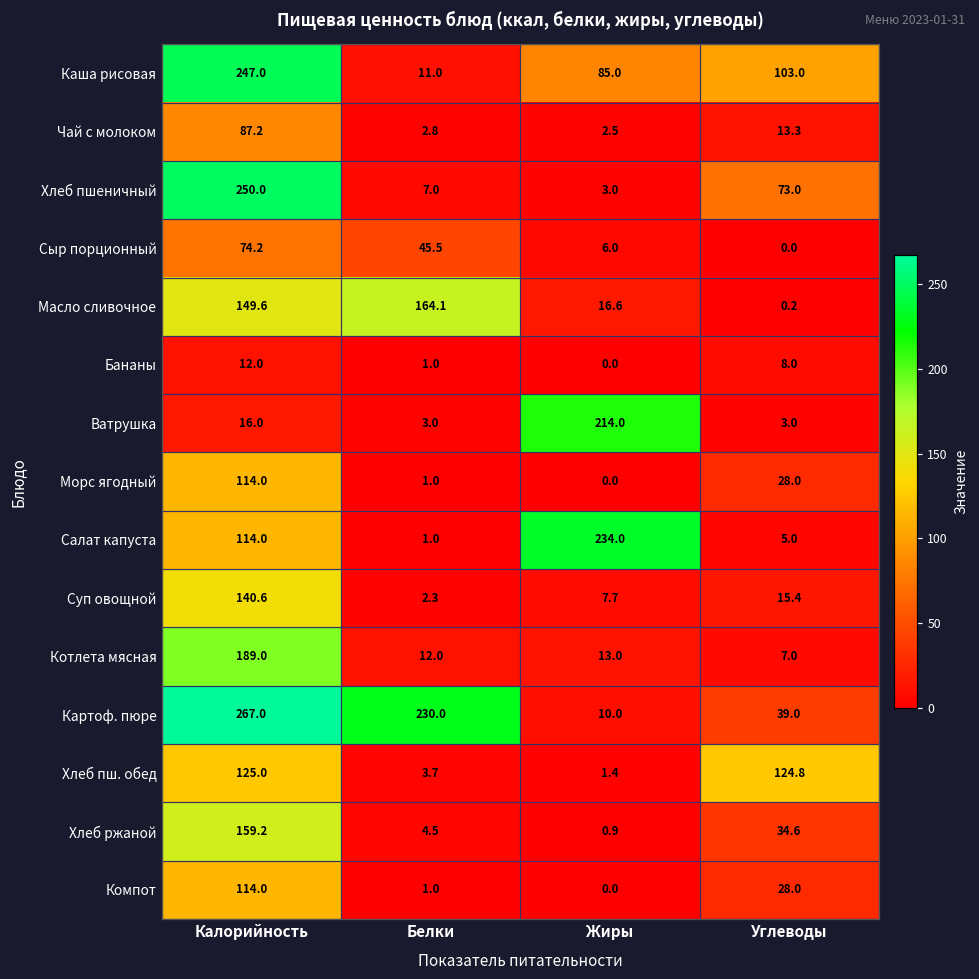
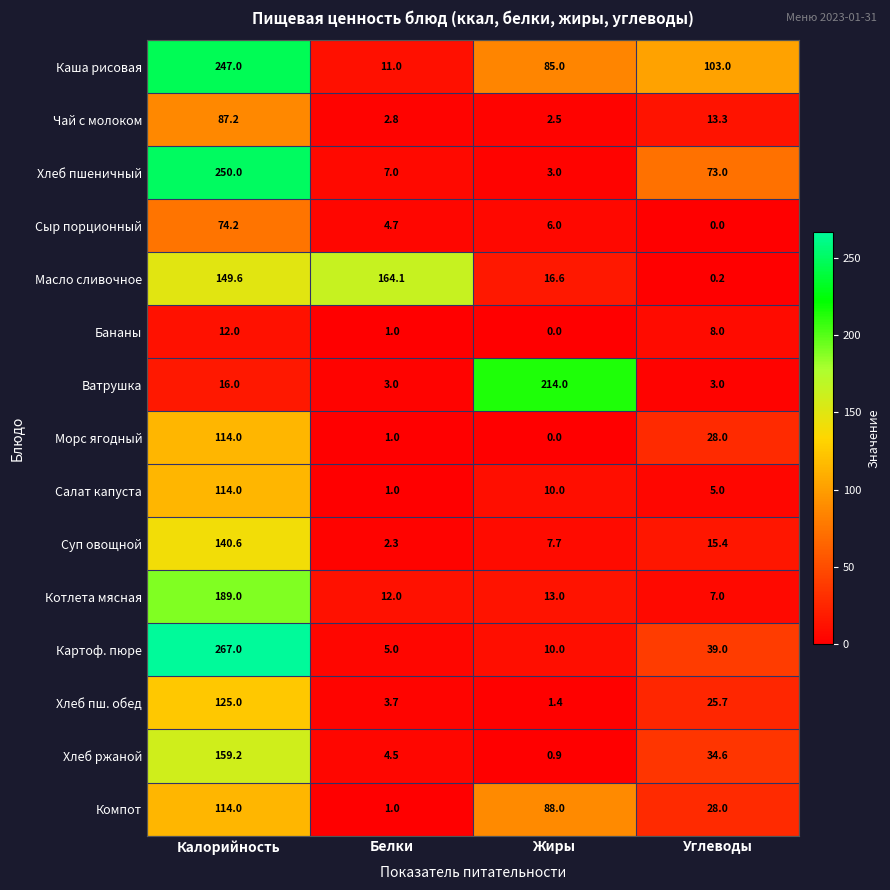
Сыр порционный, Белки: 45.5 -> 4.7
Салат капуста, Жиры: 234.0 -> 10.0
Картоф. пюре, Белки: 230.0 -> 5.0
Хлеб пш. обед, Углеводы: 124.8 -> 25.7
Компот, Жиры: 0.0 -> 88.0
